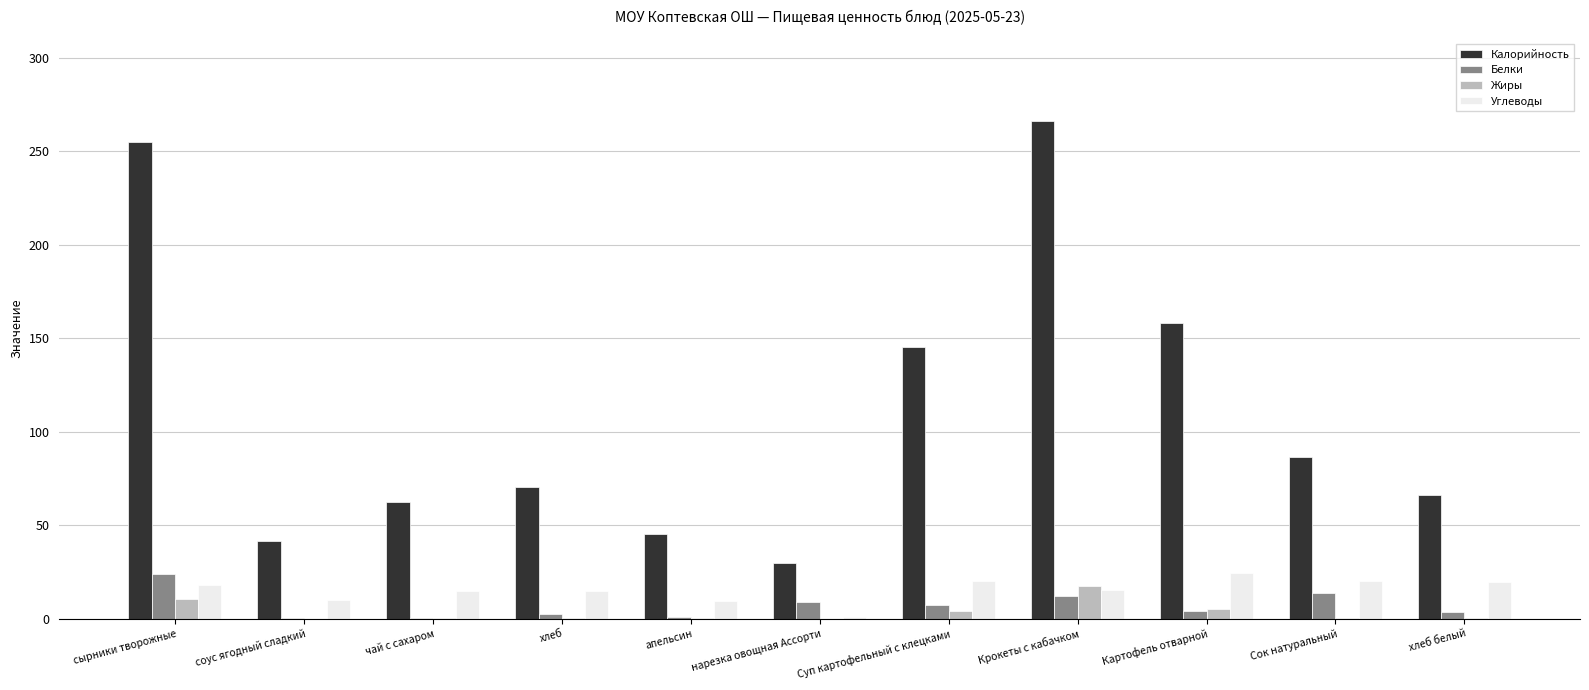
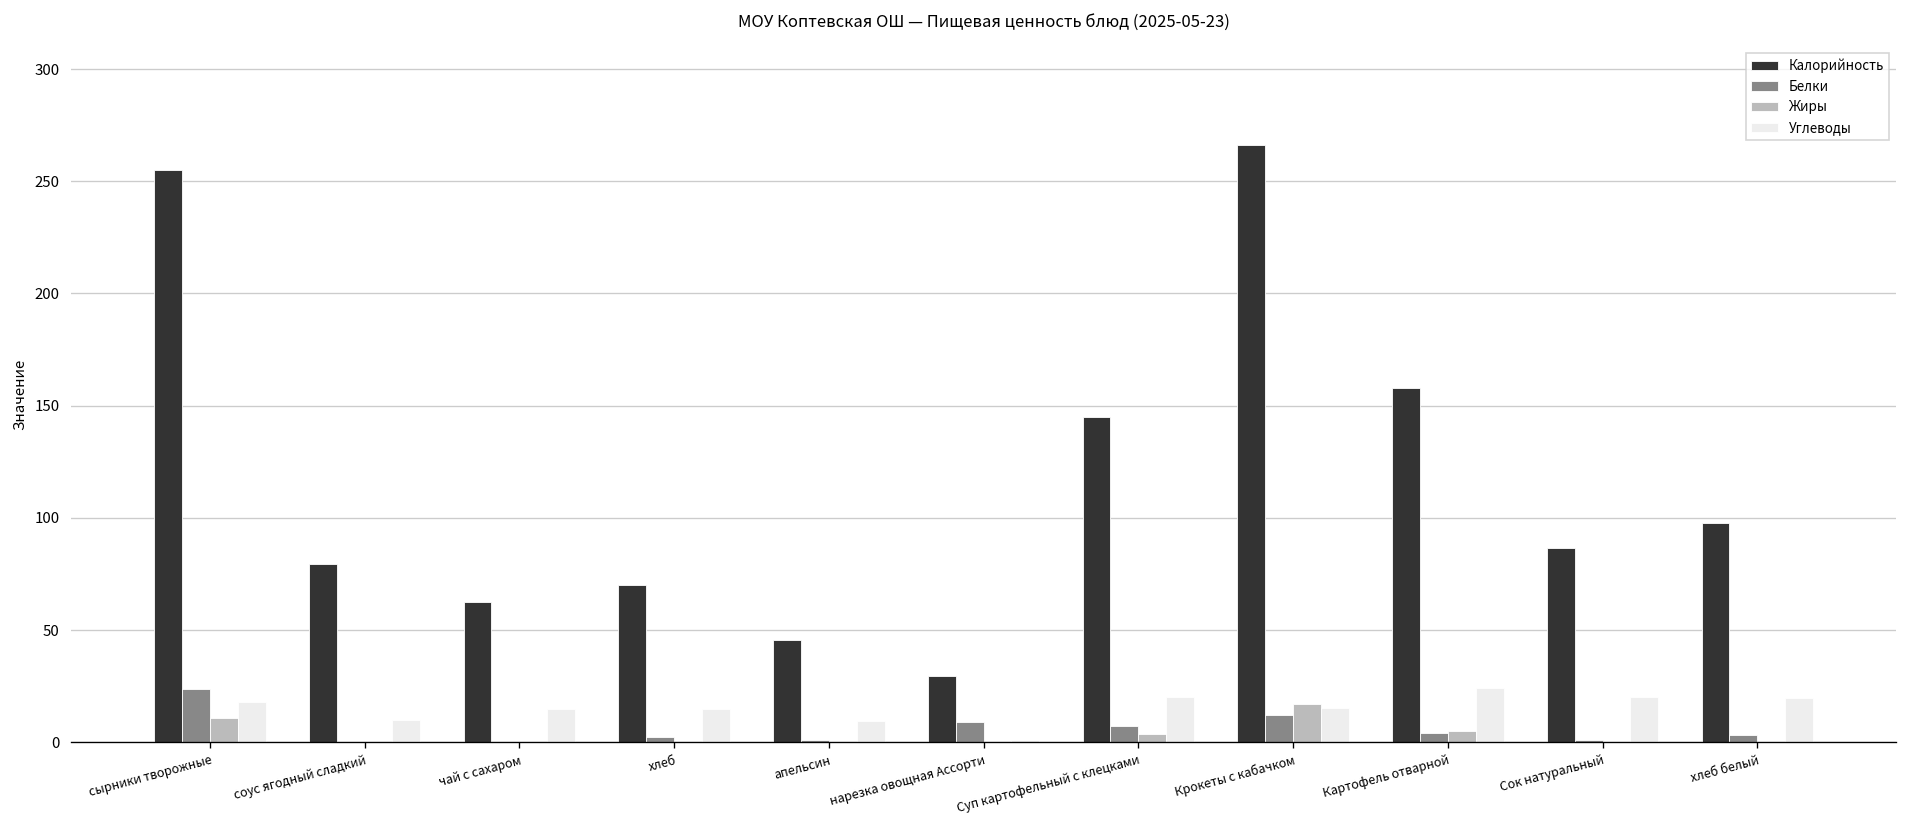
Калорийность, соус ягодный сладкий: 42 -> 80
Белки, Сок натуральный: 14 -> 1
Калорийность, хлеб белый: 66 -> 98
